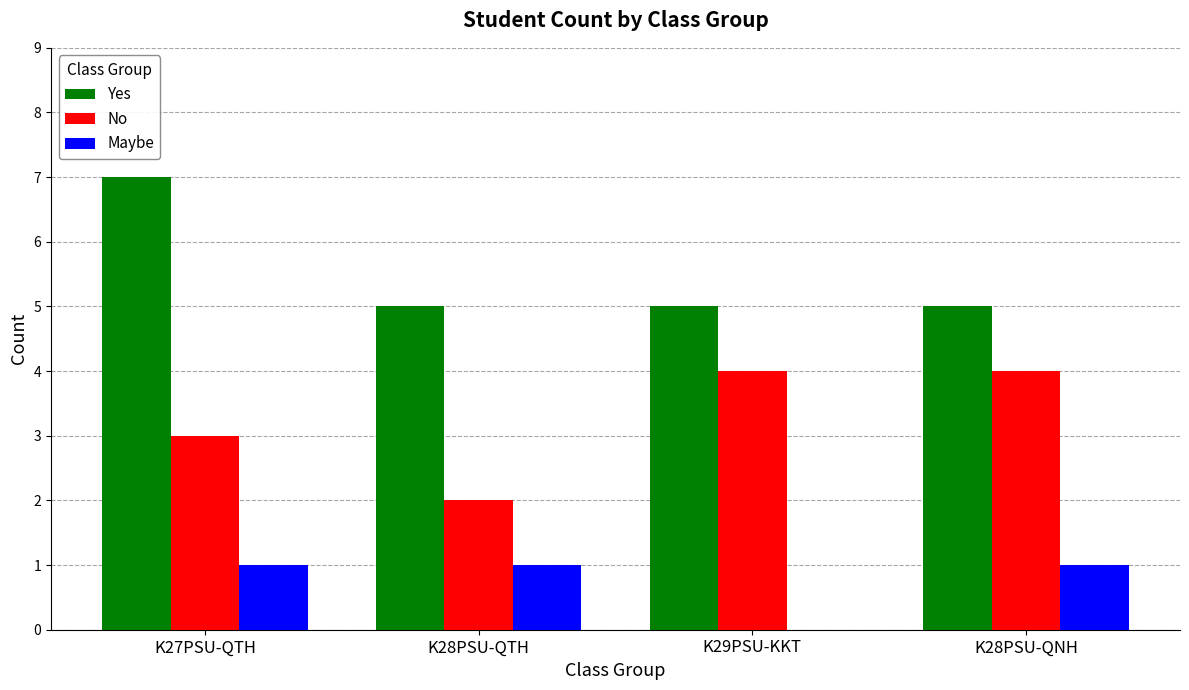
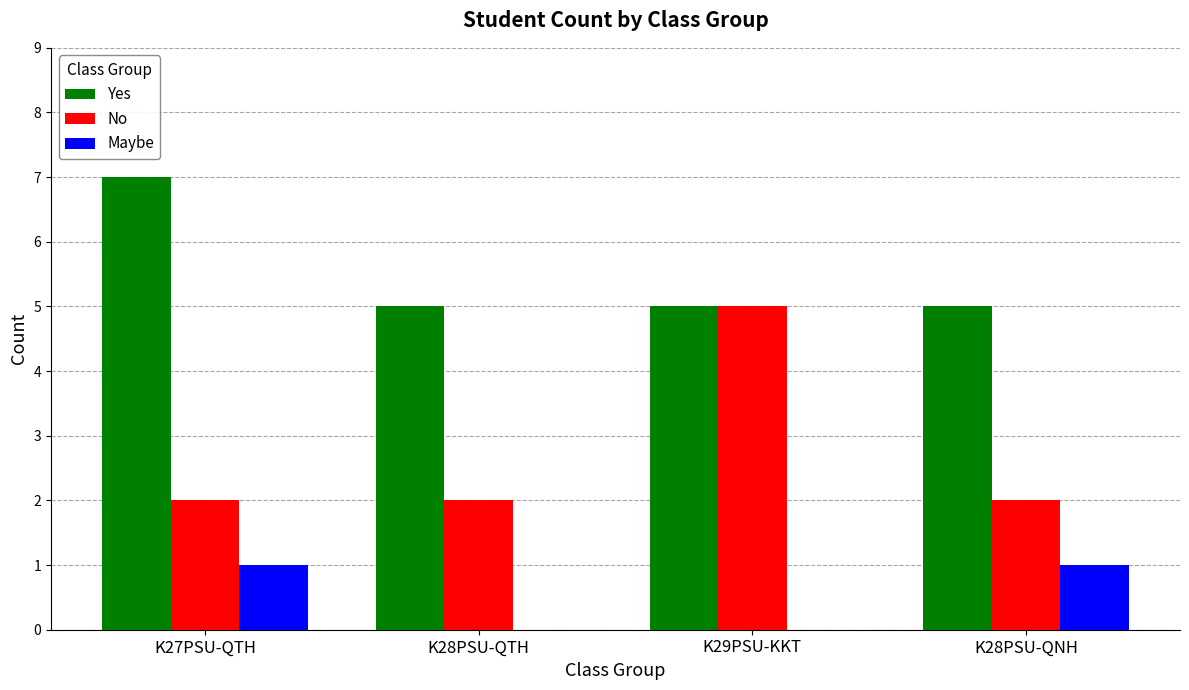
No, K27PSU-QTH: 3 -> 2
Maybe, K28PSU-QTH: 1 -> 0
No, K29PSU-KKT: 4 -> 5
No, K28PSU-QNH: 4 -> 2
